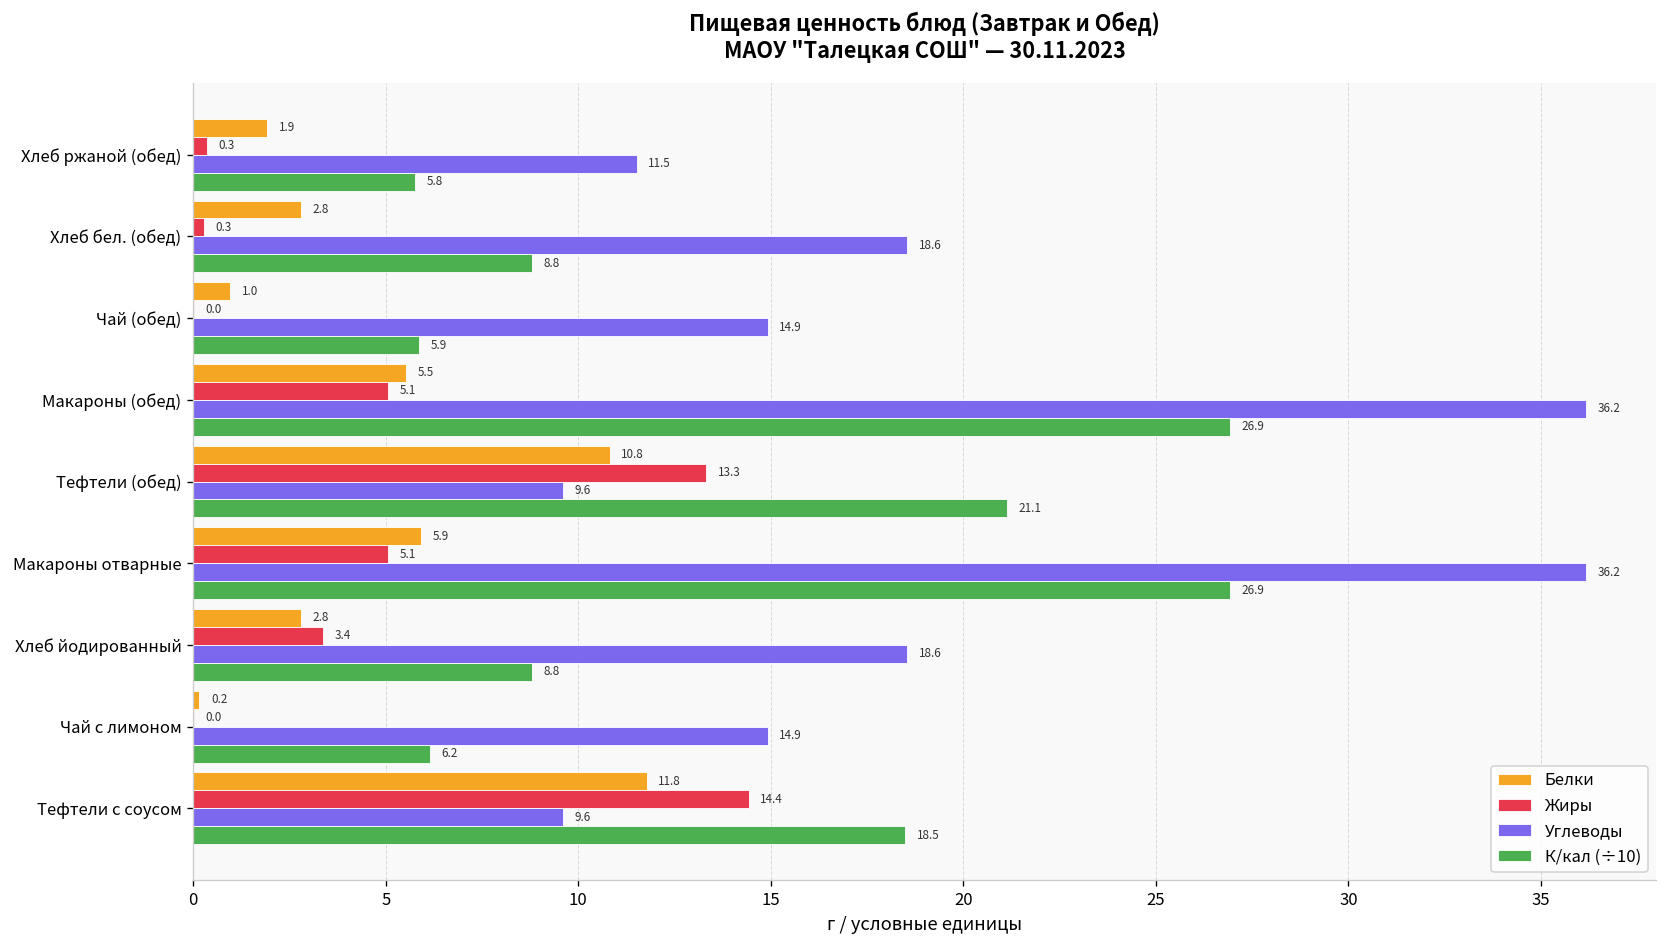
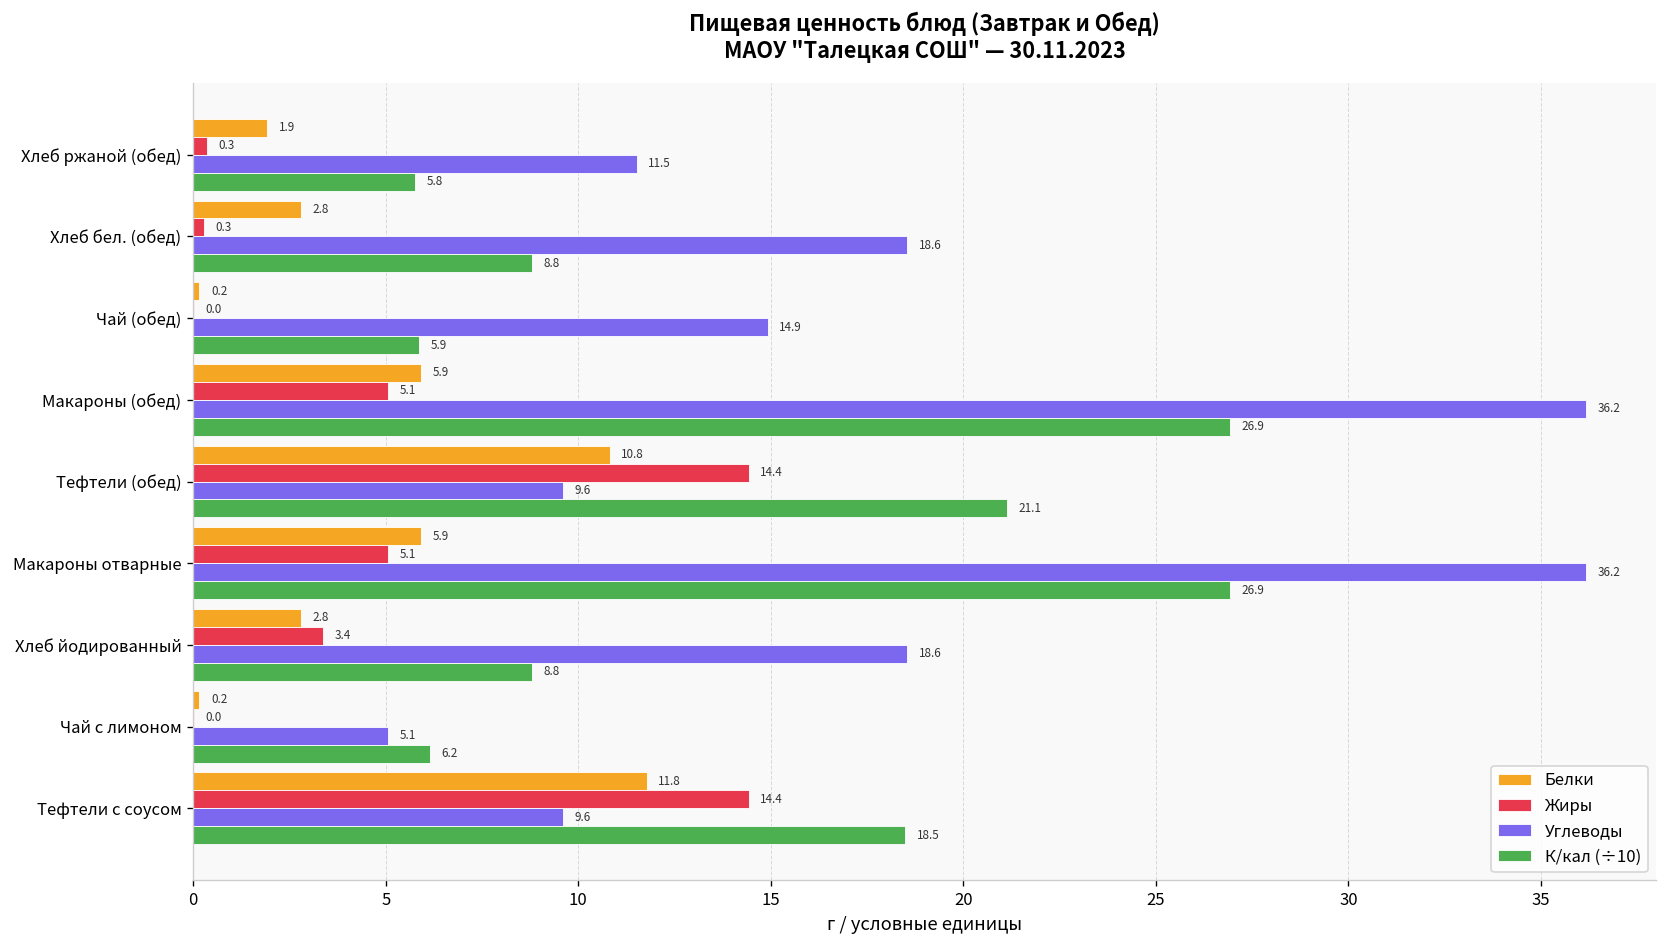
Белки, Чай (обед): 1.0 -> 0.2
Белки, Макароны (обед): 5.5 -> 5.9
Жиры, Тефтели (обед): 13.3 -> 14.4
Углеводы, Чай с лимоном: 14.9 -> 5.1
